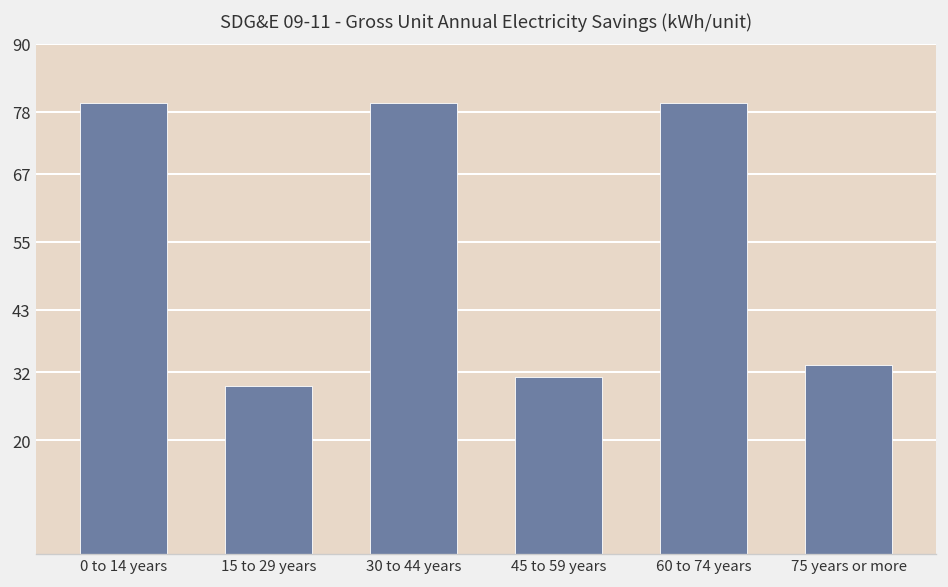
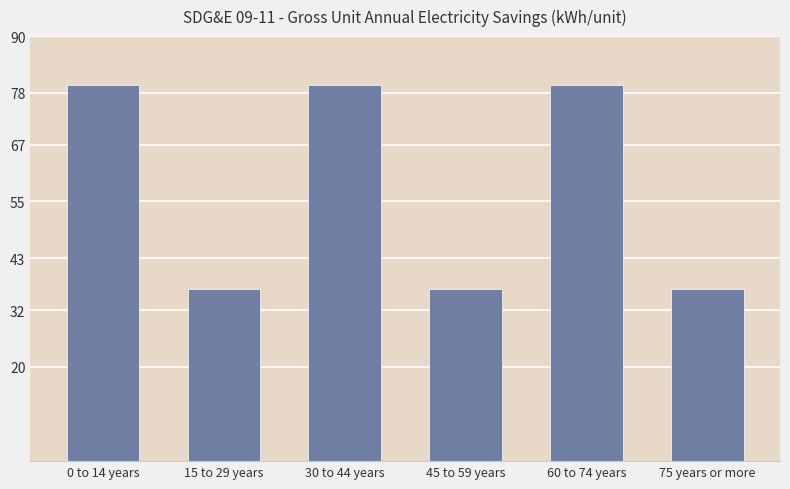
15 to 29 years: 29 -> 36
45 to 59 years: 31 -> 36
75 years or more: 33 -> 36
